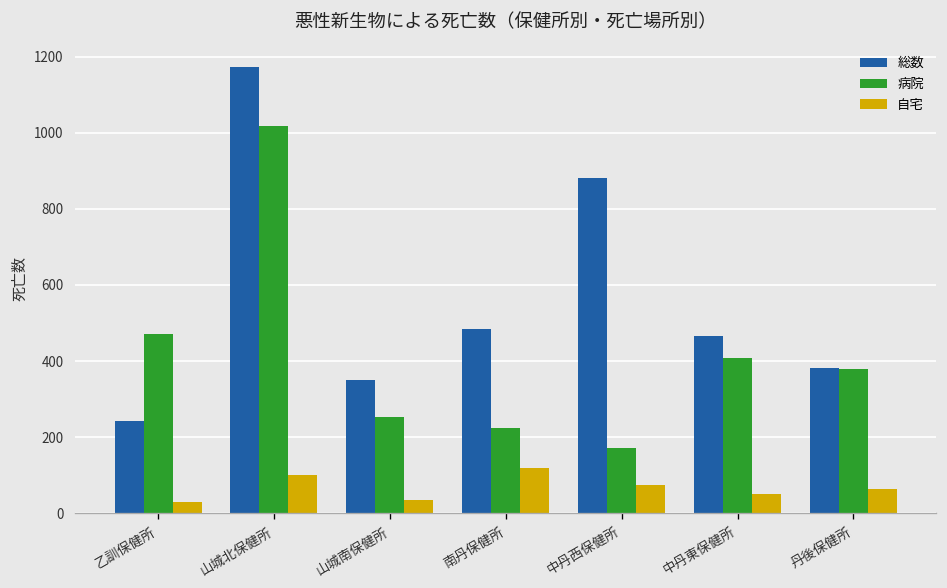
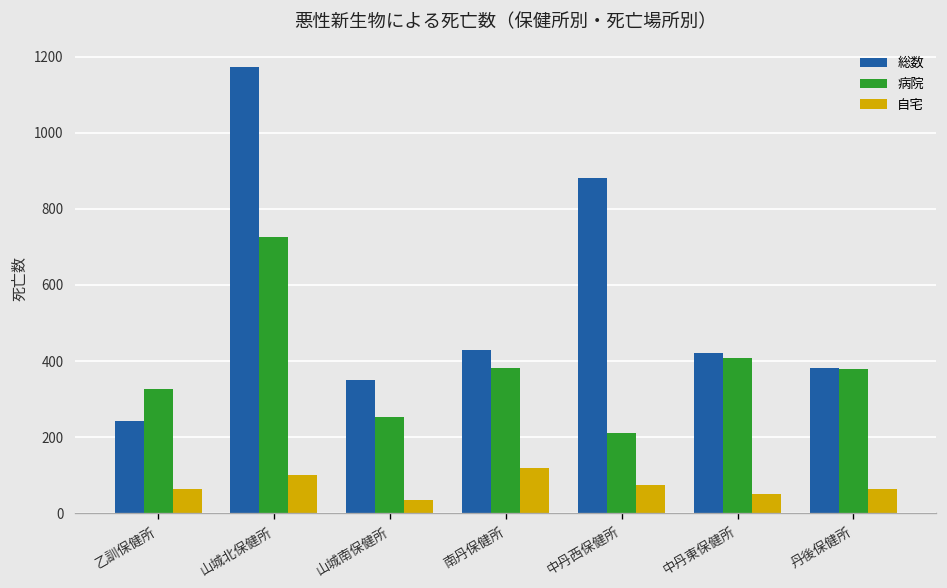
病院, 乙訓保健所: 470 -> 330
自宅, 乙訓保健所: 30 -> 60
病院, 山城北保健所: 1020 -> 730
総数, 南丹保健所: 480 -> 430
病院, 南丹保健所: 230 -> 380
病院, 中丹西保健所: 170 -> 210
総数, 中丹東保健所: 470 -> 420
